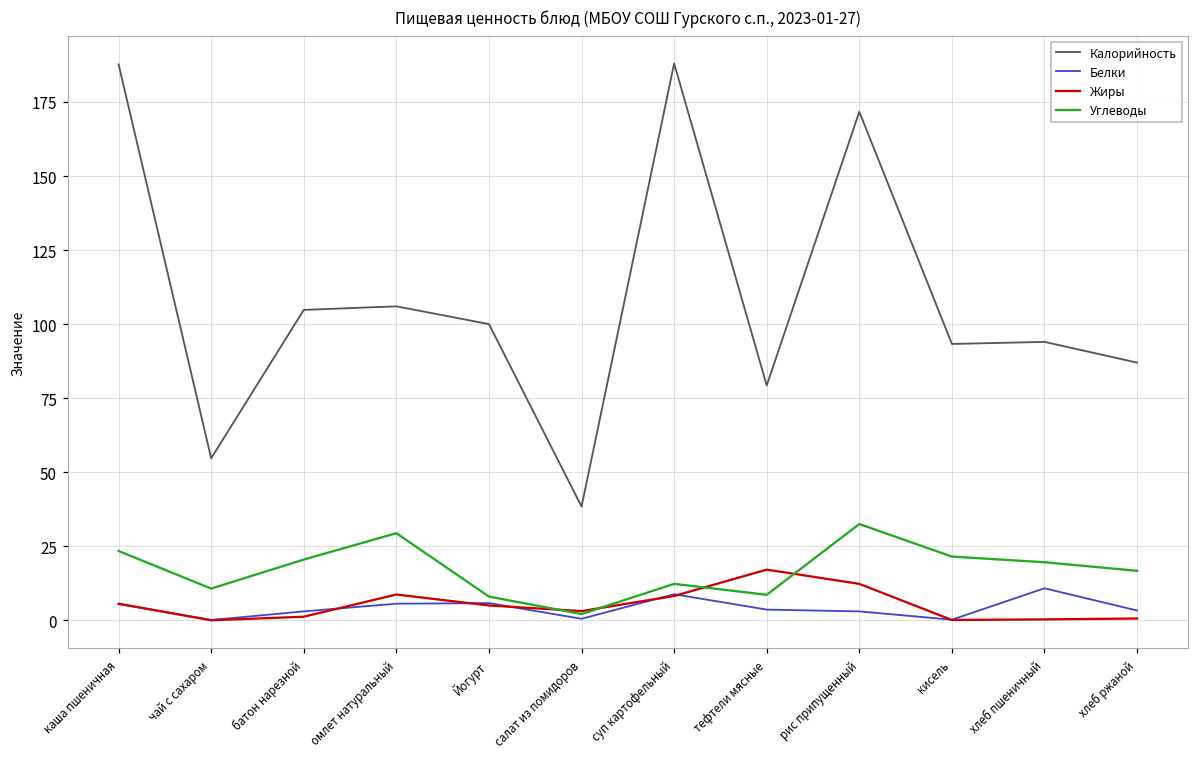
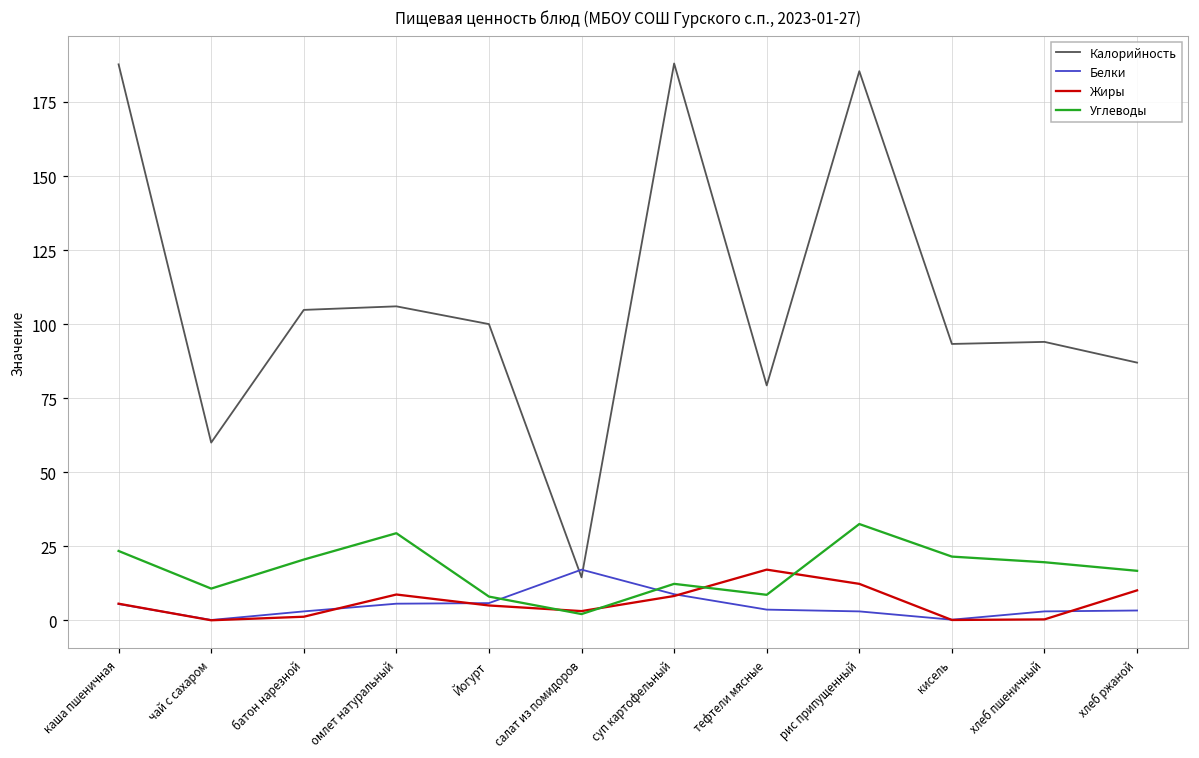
Калорийность, чай с сахаром: 55 -> 60
Калорийность, салат из помидоров: 38 -> 15
Белки, салат из помидоров: 1 -> 17
Калорийность, рис припущенный: 172 -> 185
Белки, хлеб пшеничный: 11 -> 3
Жиры, хлеб ржаной: 1 -> 10
